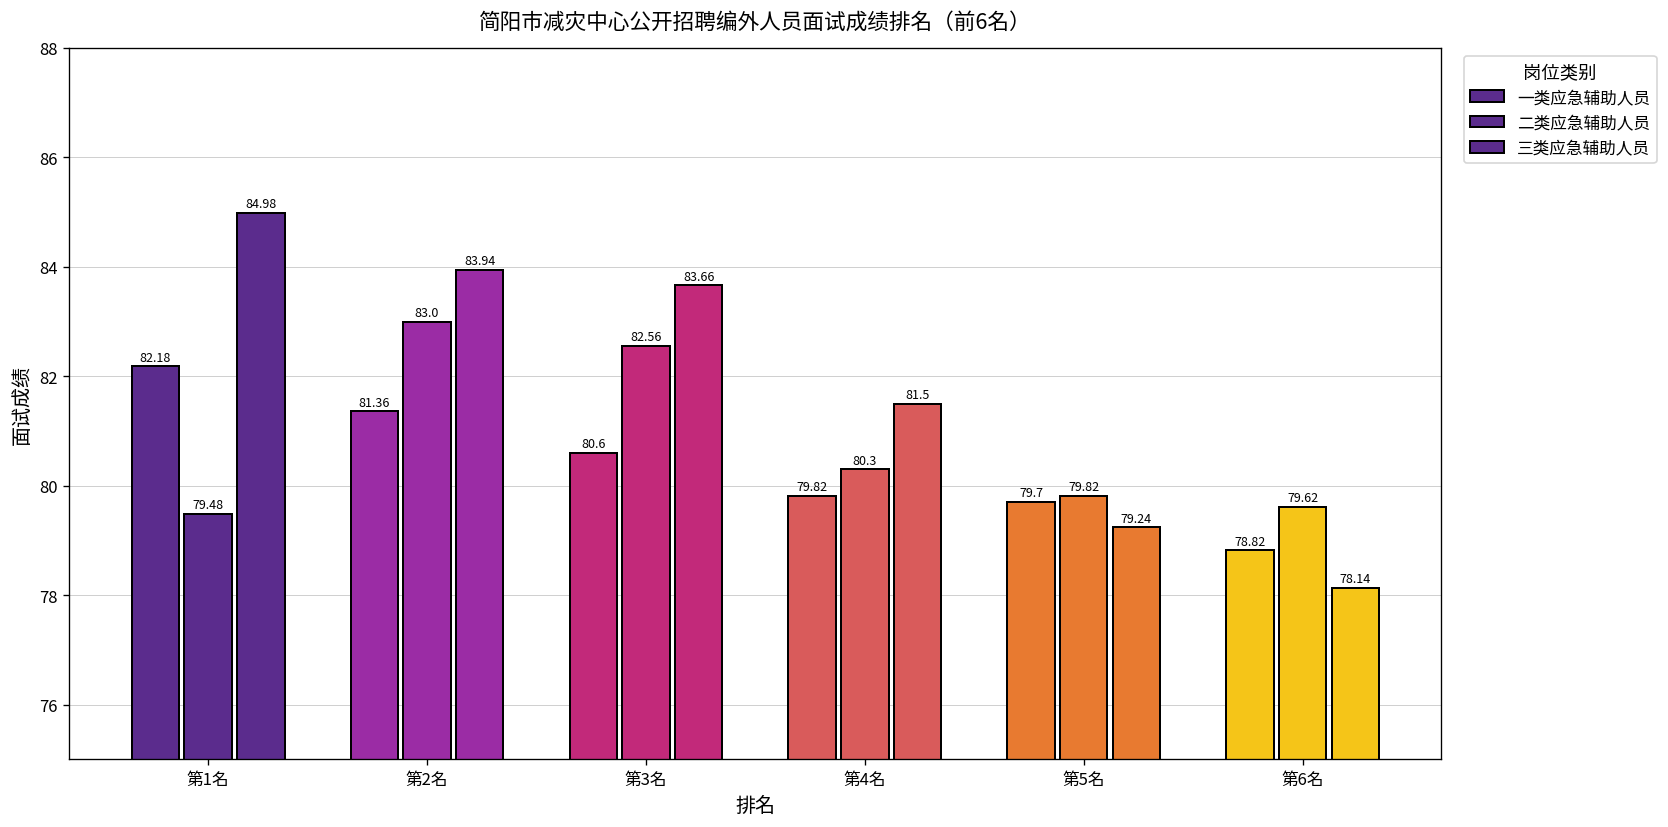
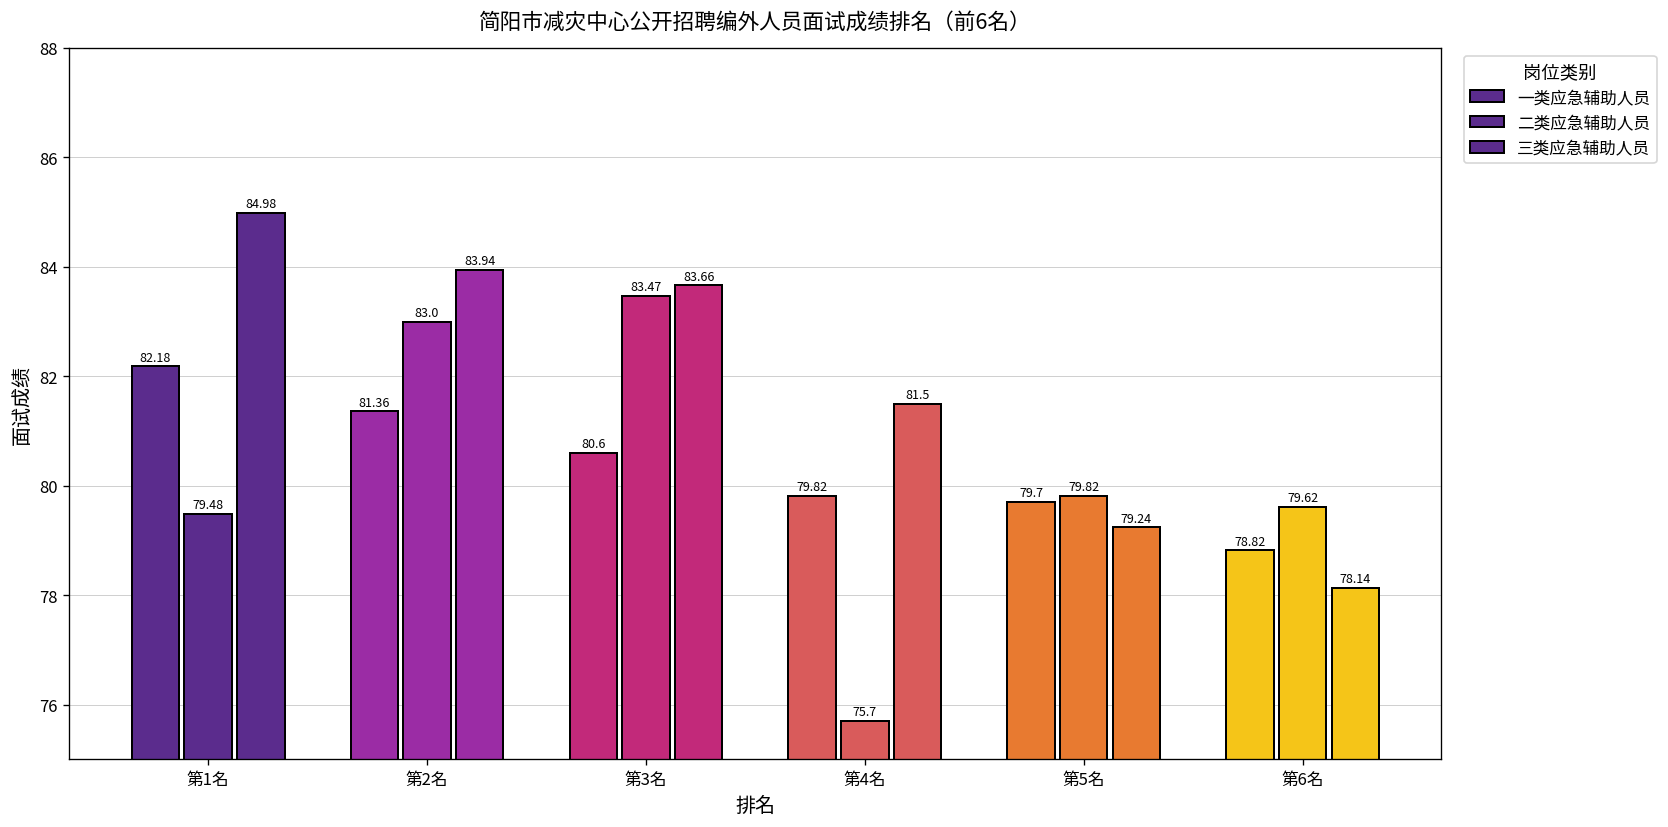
第3名: 82.56 -> 83.47
第4名: 80.3 -> 75.7
